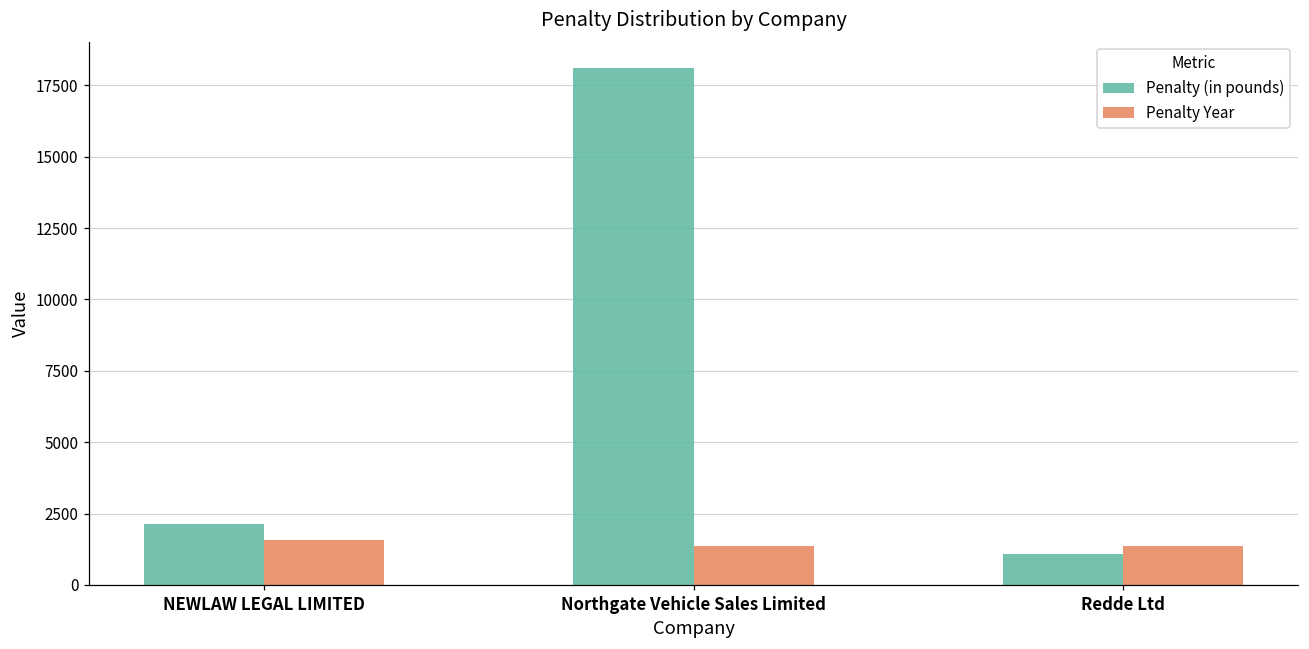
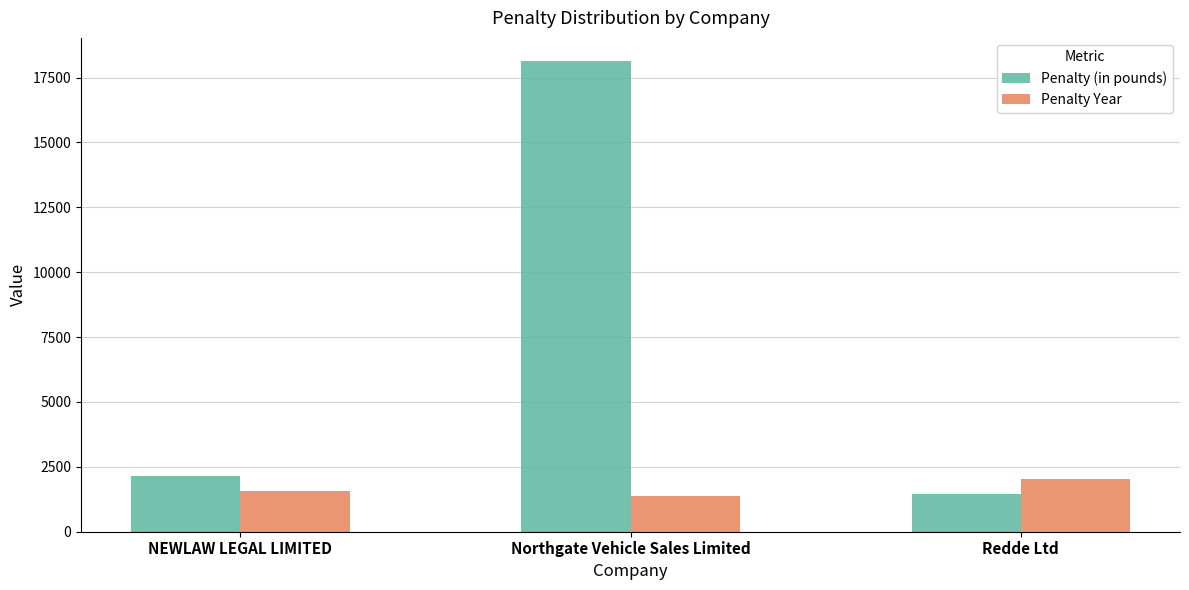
Penalty (in pounds), Redde Ltd: 1100 -> 1500
Penalty Year, Redde Ltd: 1400 -> 2000
